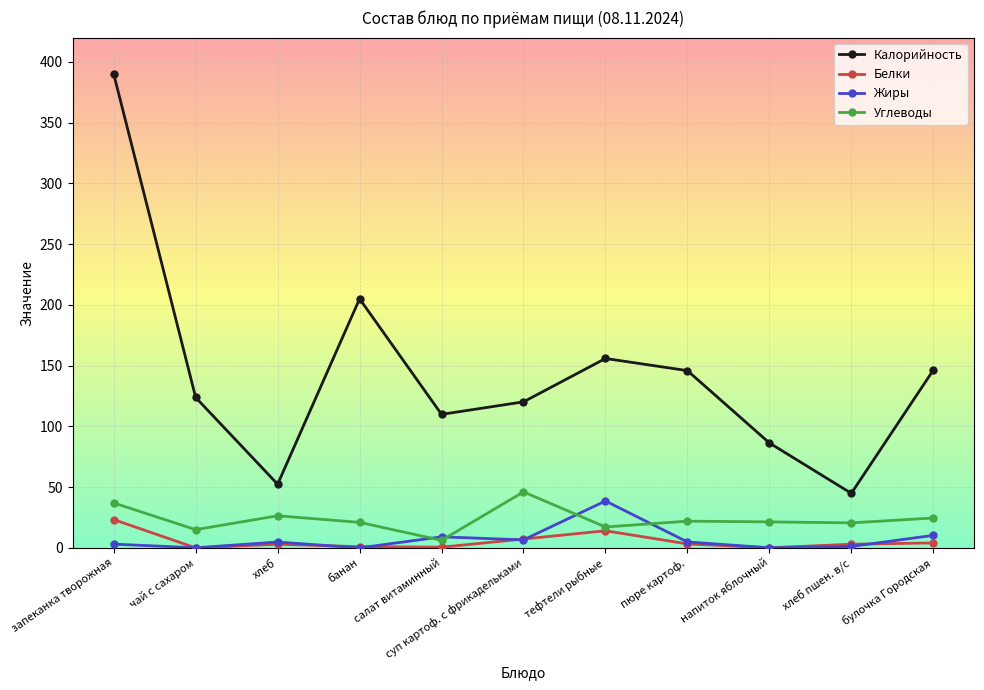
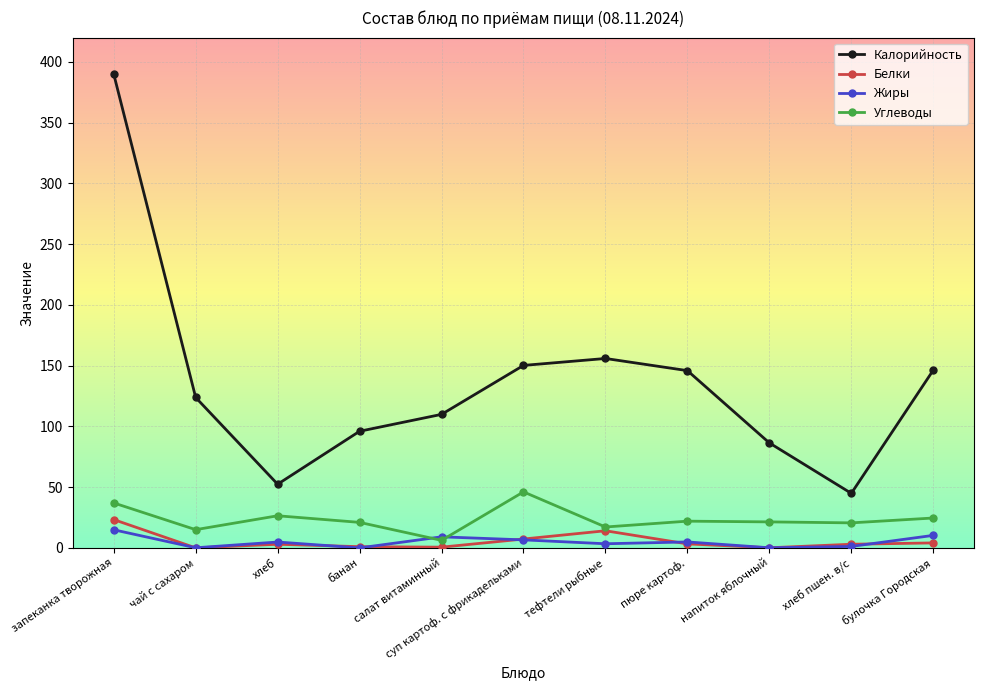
Жиры, запеканка творожная: 3 -> 15
Калорийность, банан: 205 -> 96
Калорийность, суп картоф. с фрикадельками: 120 -> 150
Жиры, тефтели рыбные: 39 -> 3
